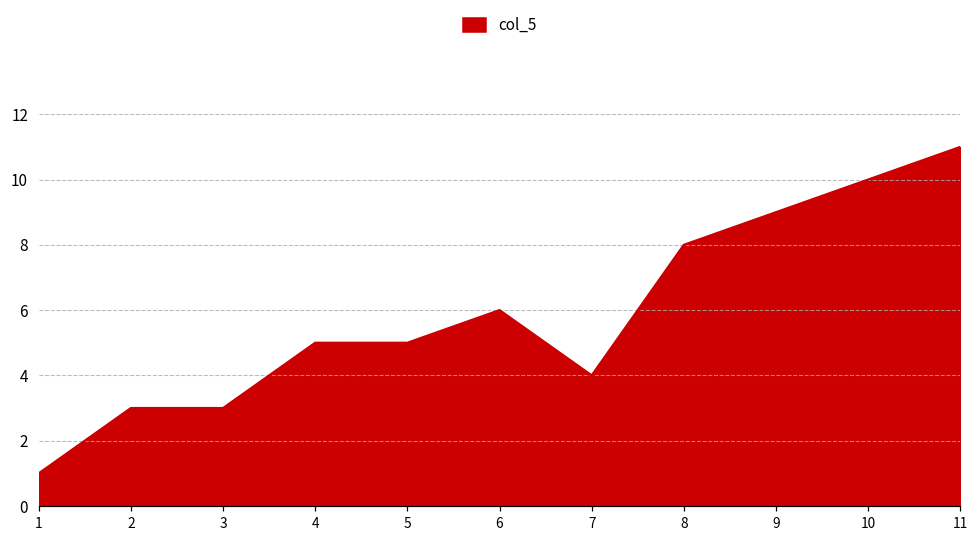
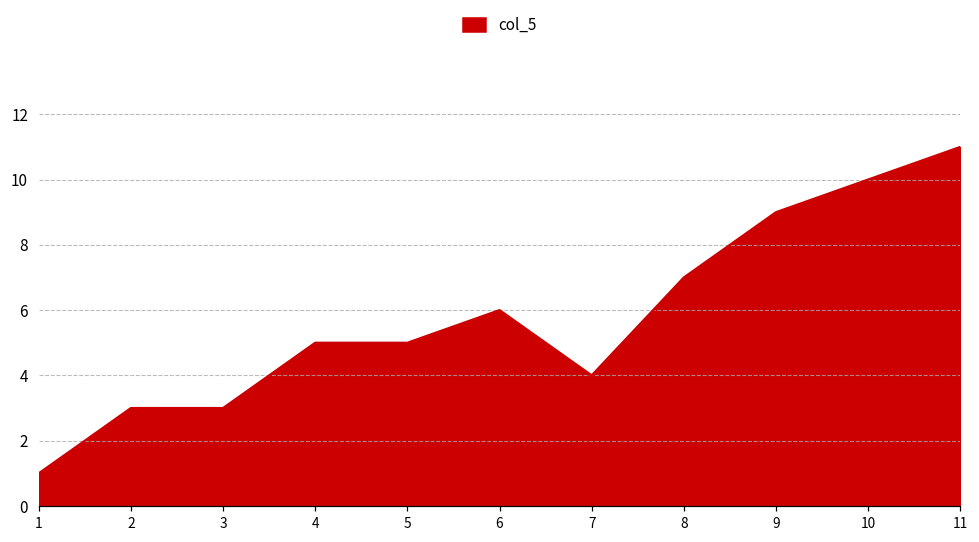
8: 8 -> 7
